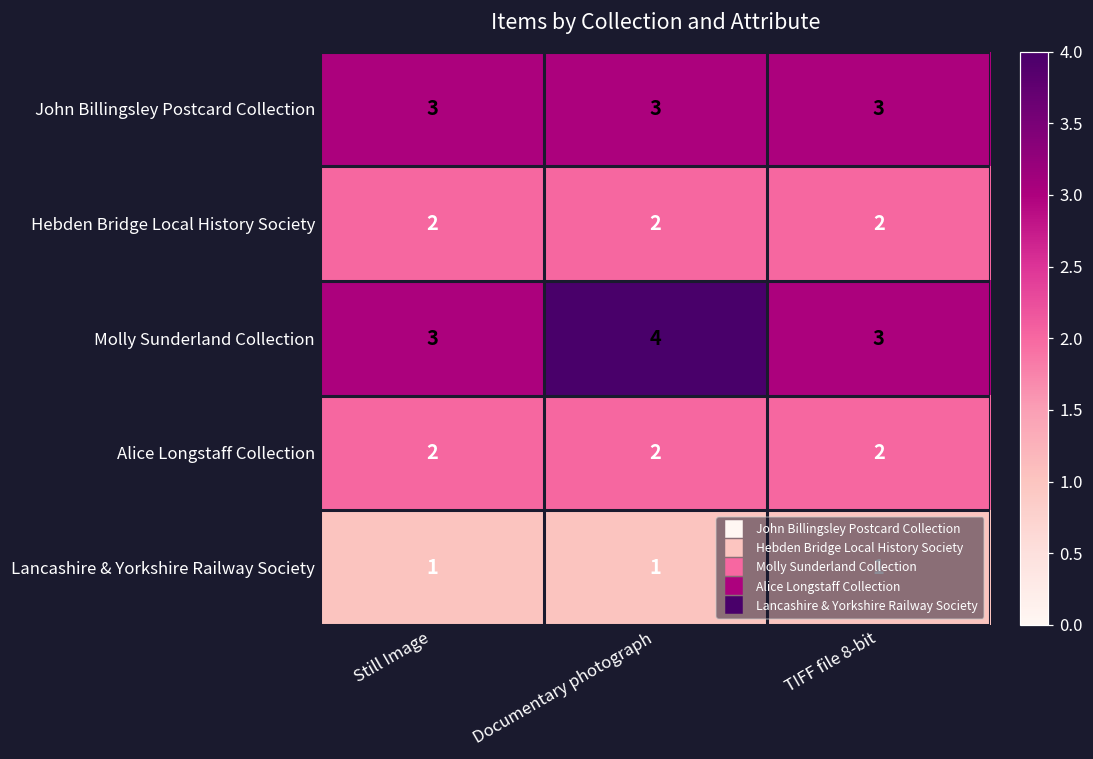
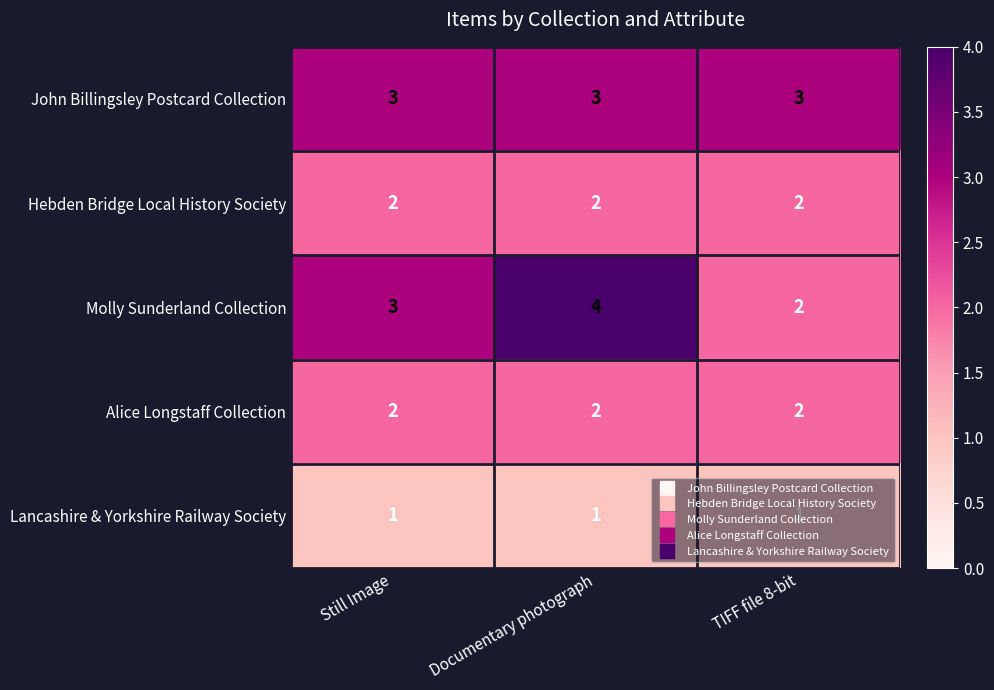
Molly Sunderland Collection, TIFF file 8-bit: 3 -> 2
